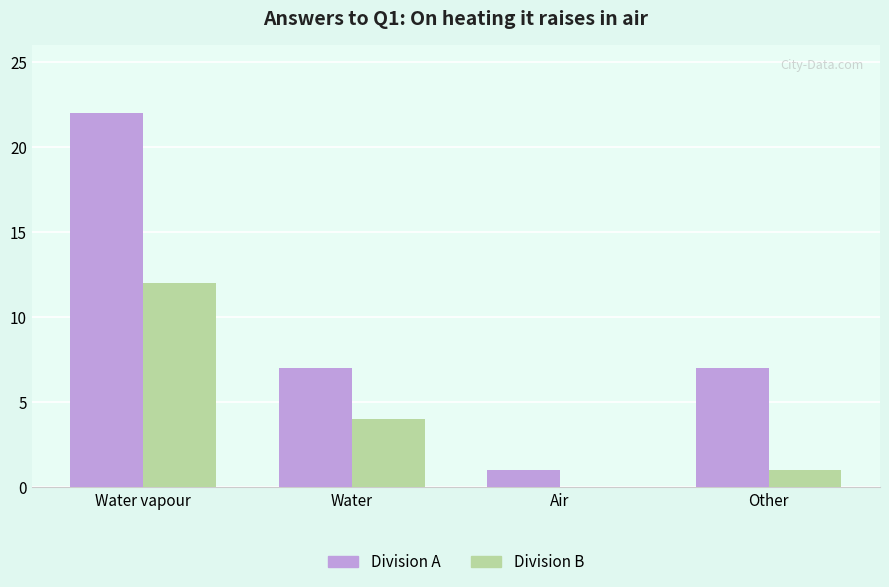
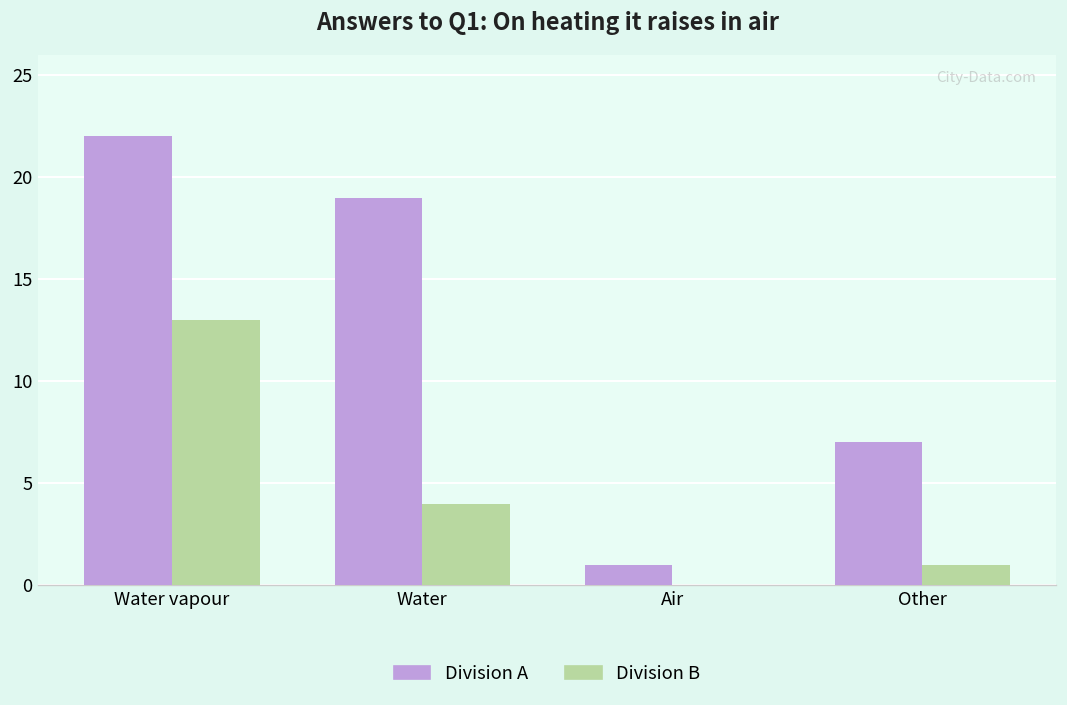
Division B, Water vapour: 12 -> 13
Division A, Water: 7 -> 19
